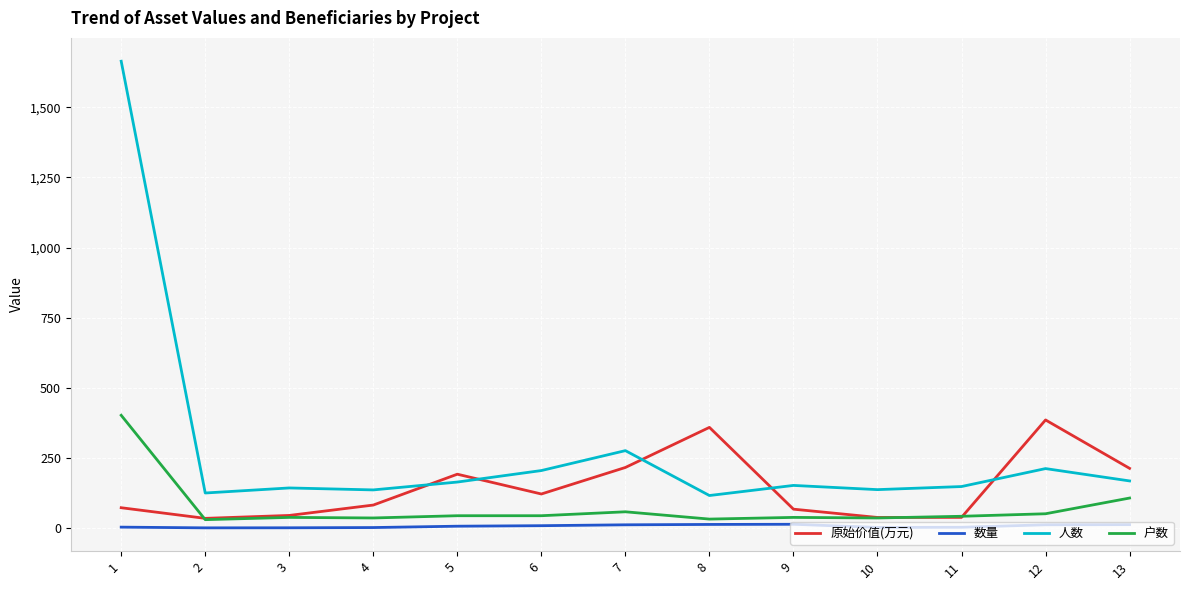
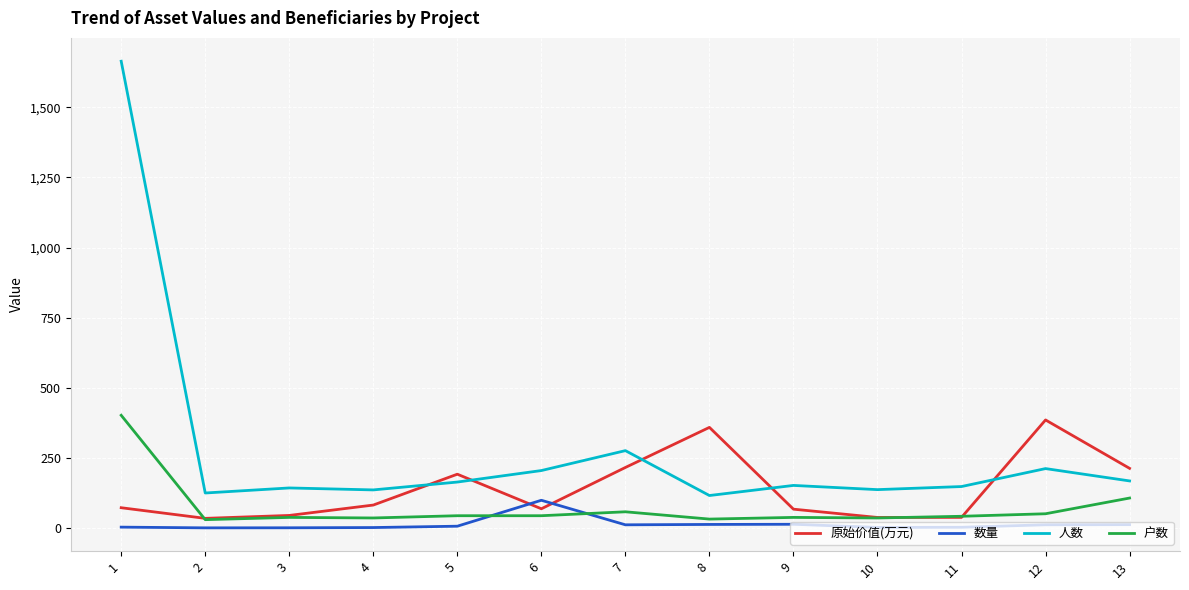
原始价值(万元), 6: 120 -> 70
数量, 6: 10 -> 100
